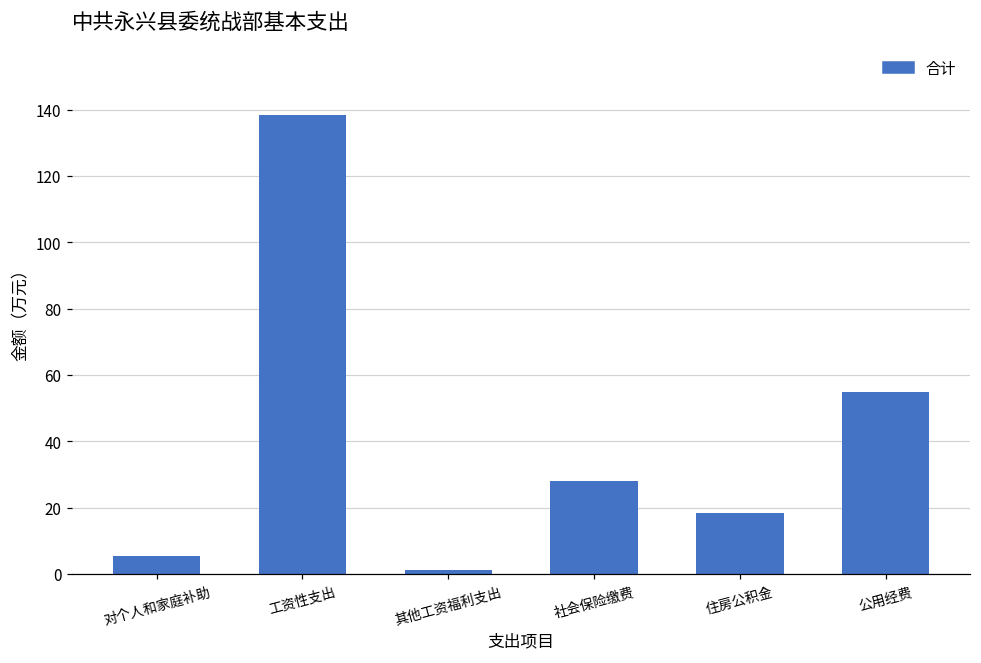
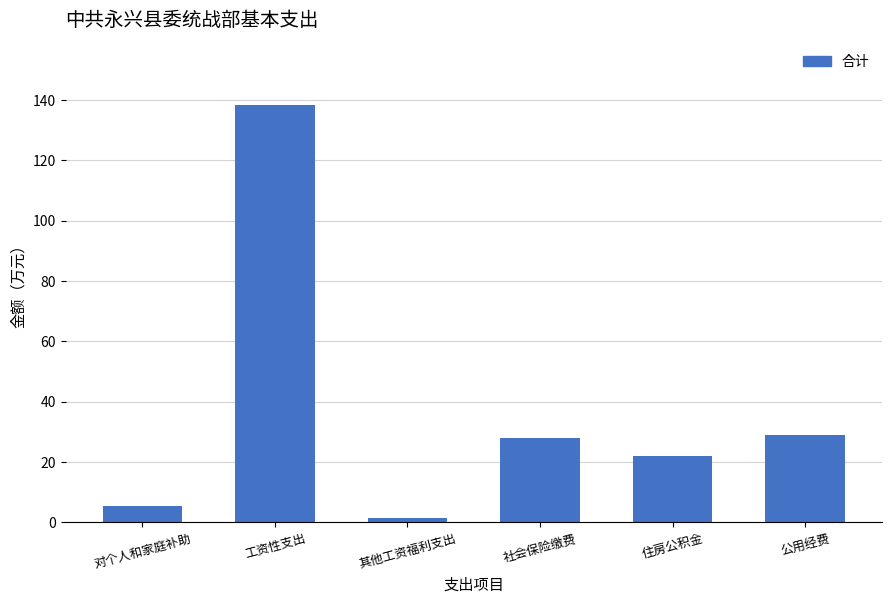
住房公积金: 18 -> 22
公用经费: 55 -> 29
